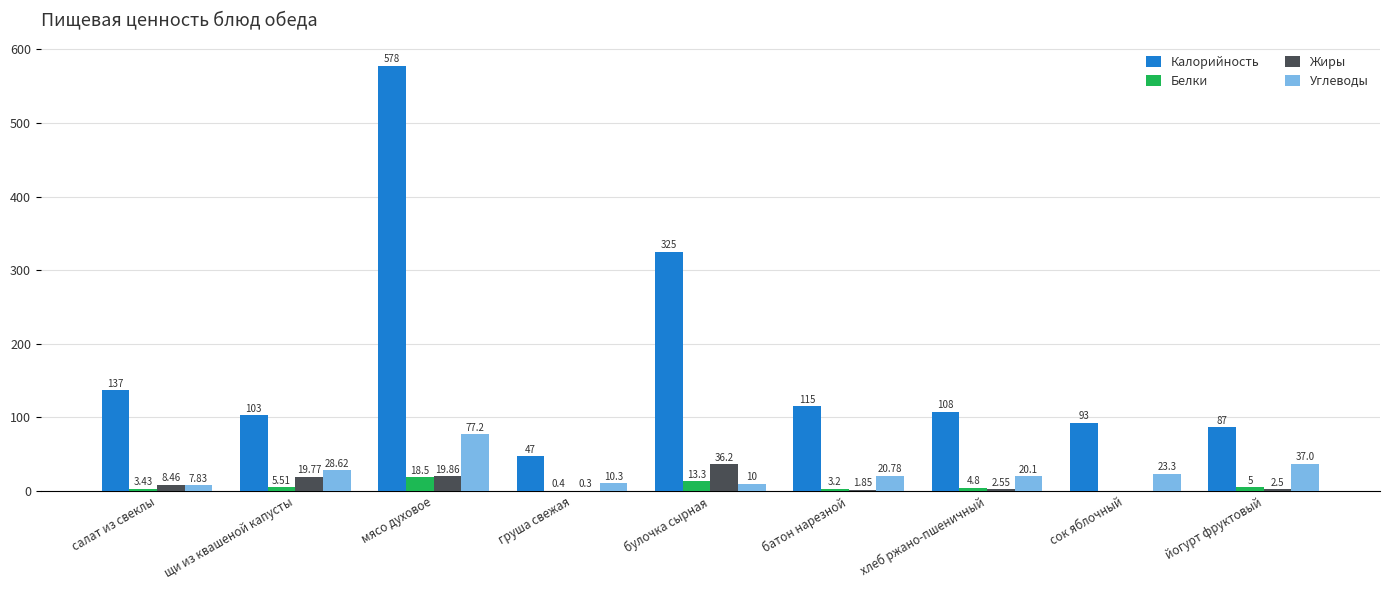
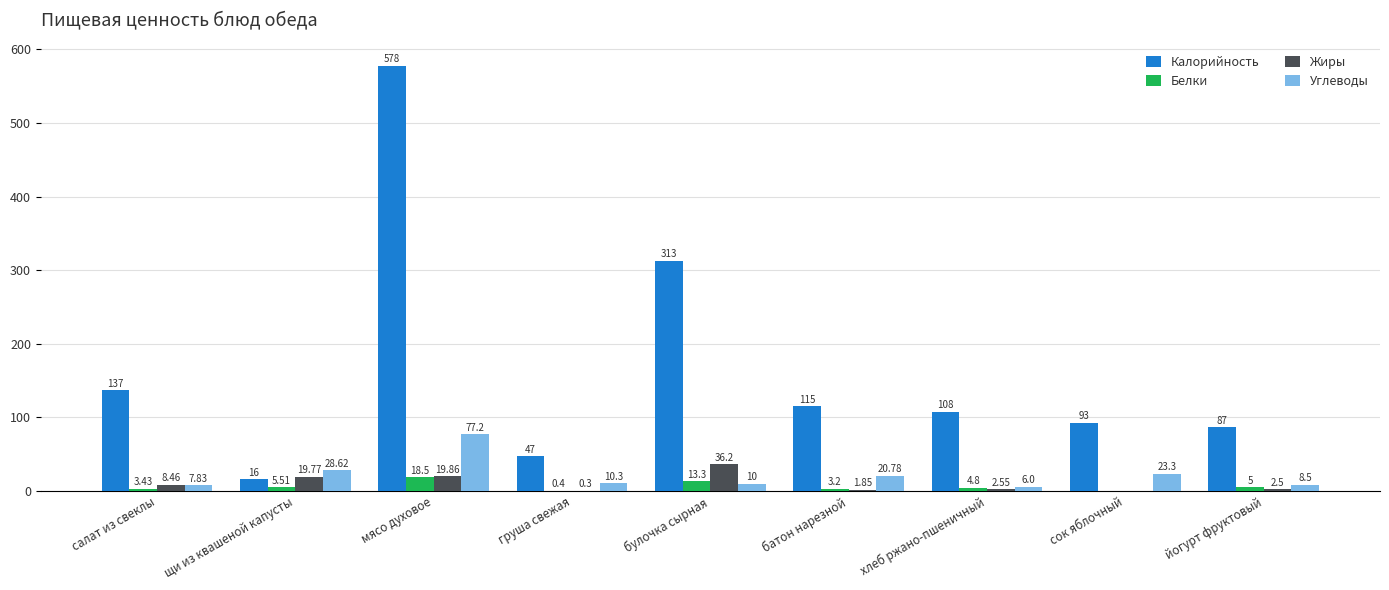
Калорийность, щи из квашеной капусты: 103 -> 16
Калорийность, булочка сырная: 325 -> 313
Углеводы, хлеб ржано-пшеничный: 20.1 -> 6.0
Углеводы, йогурт фруктовый: 37.0 -> 8.5
